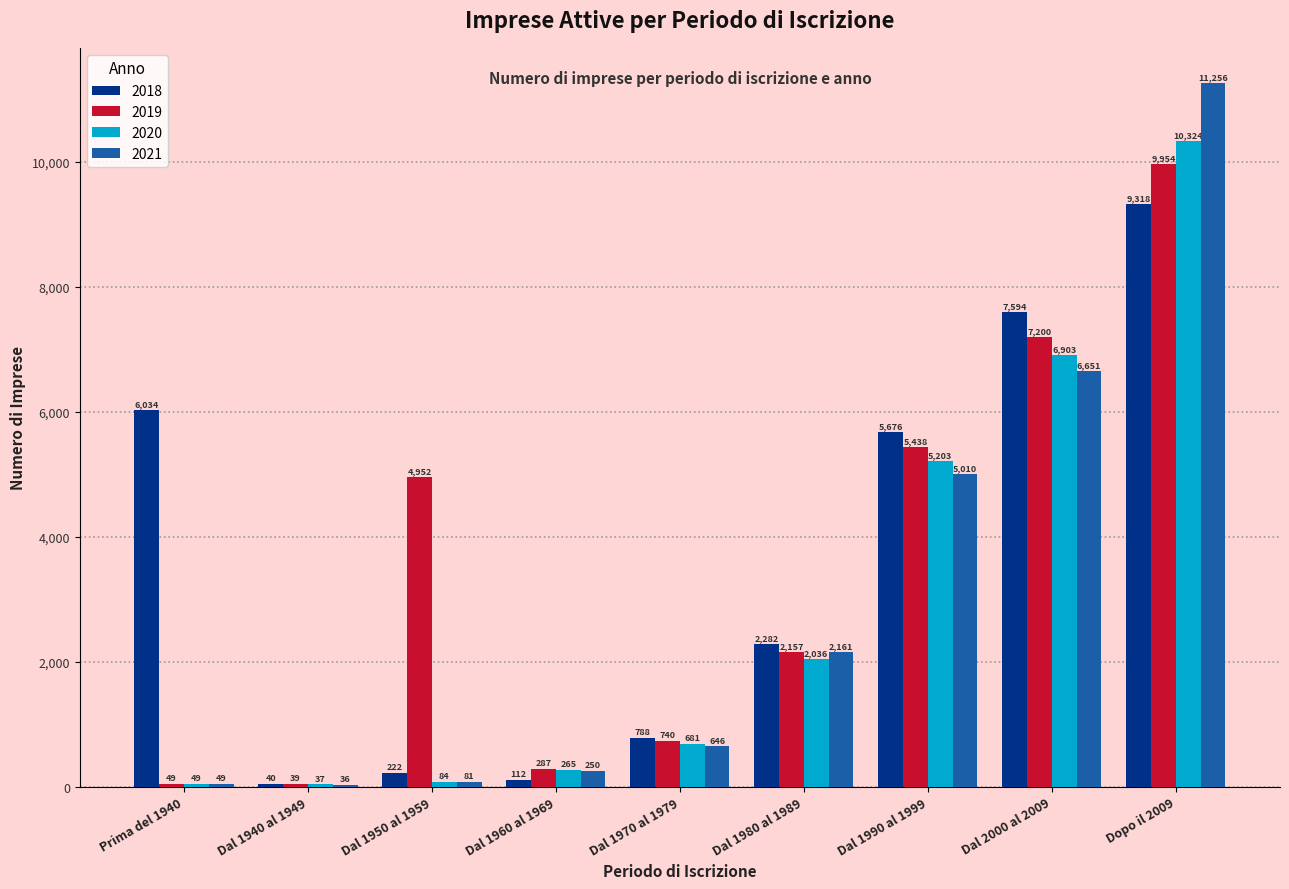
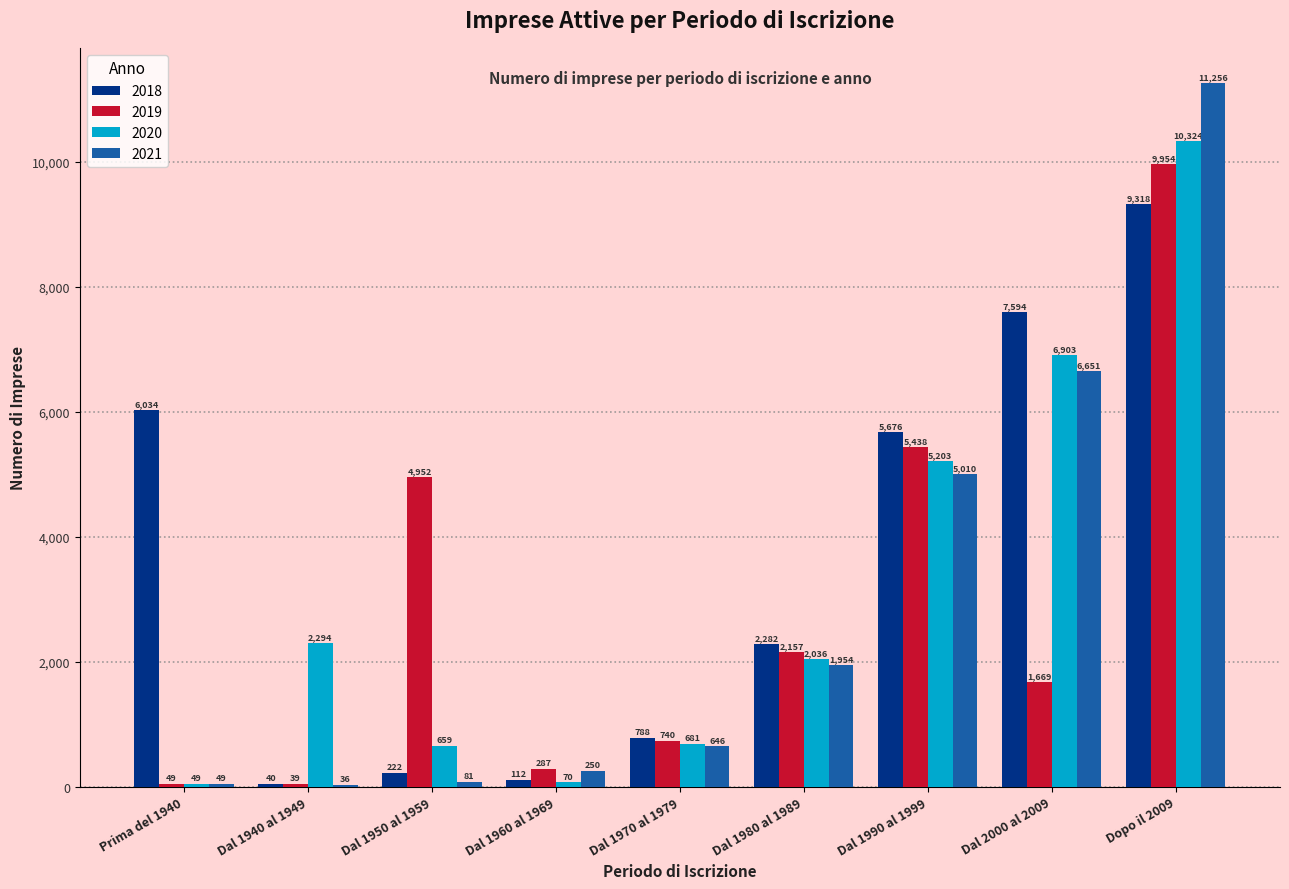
2020, Dal 1940 al 1949: 37 -> 2,294
2020, Dal 1950 al 1959: 84 -> 659
2020, Dal 1960 al 1969: 265 -> 70
2021, Dal 1980 al 1989: 2,161 -> 1,954
2019, Dal 2000 al 2009: 7,200 -> 1,669
